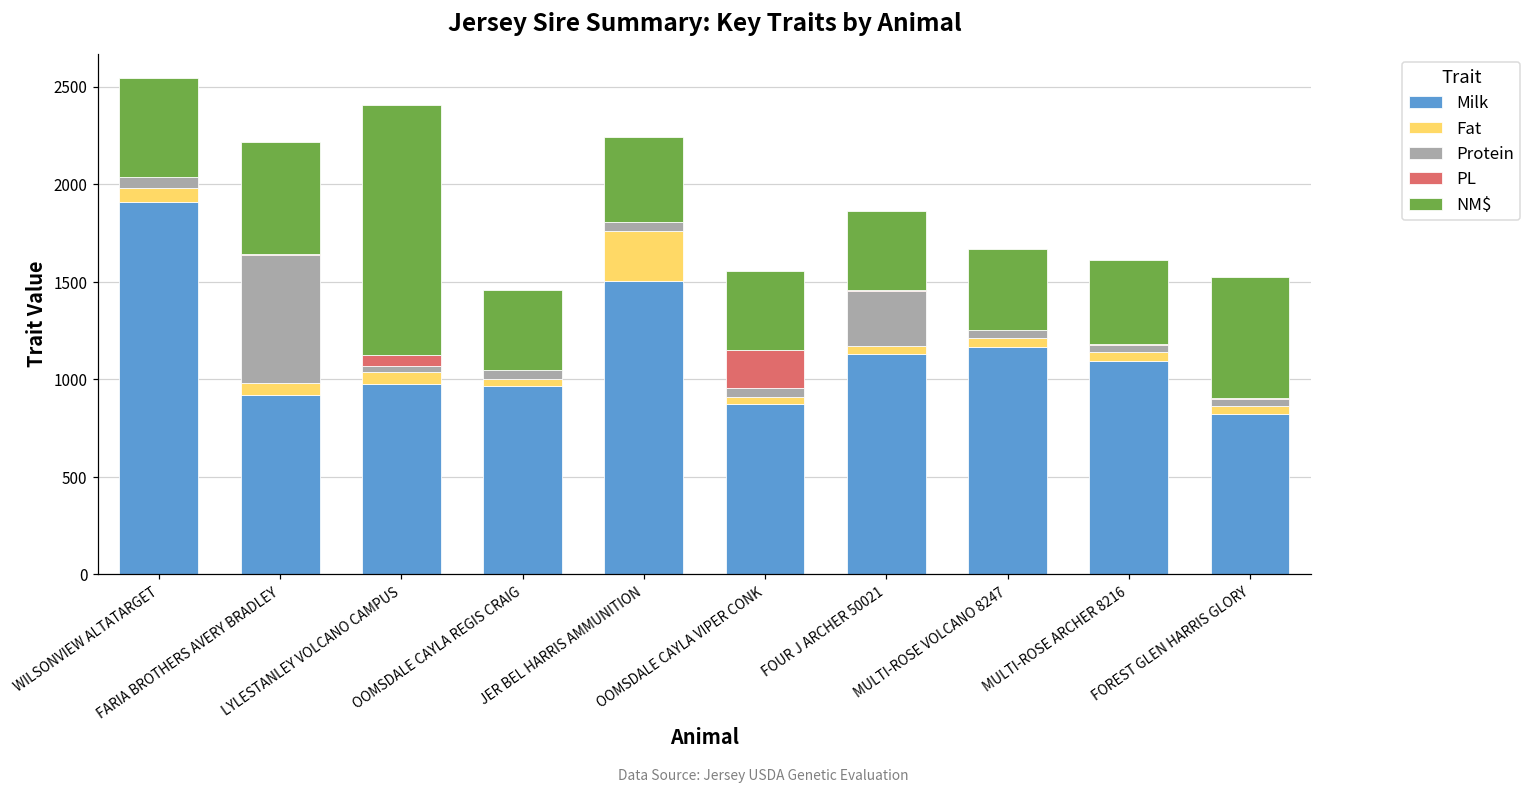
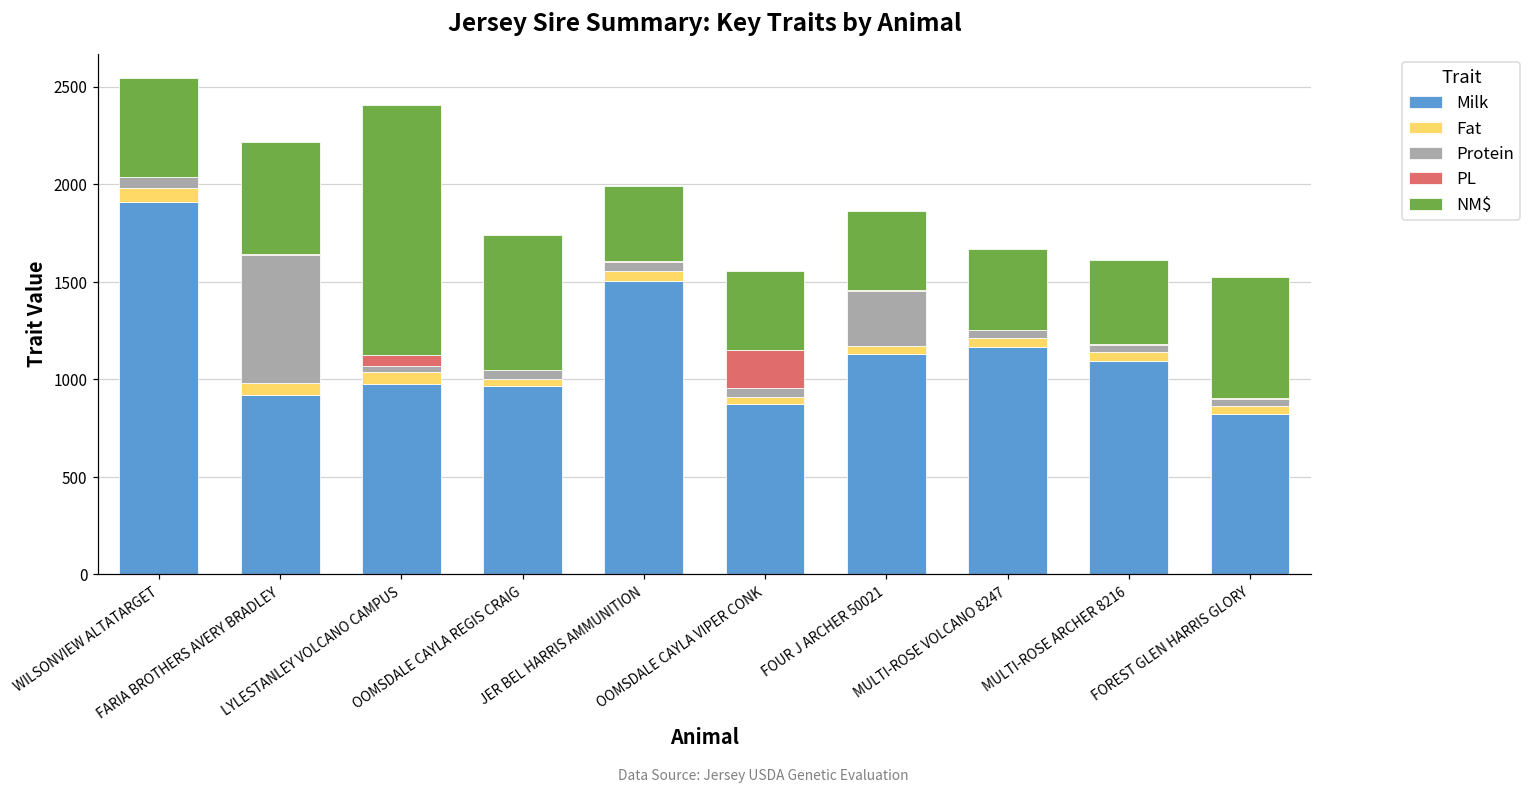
NM$, OOMSDALE CAYLA REGIS CRAIG: 410 -> 690
Fat, JER BEL HARRIS AMMUNITION: 260 -> 60
NM$, JER BEL HARRIS AMMUNITION: 430 -> 380
